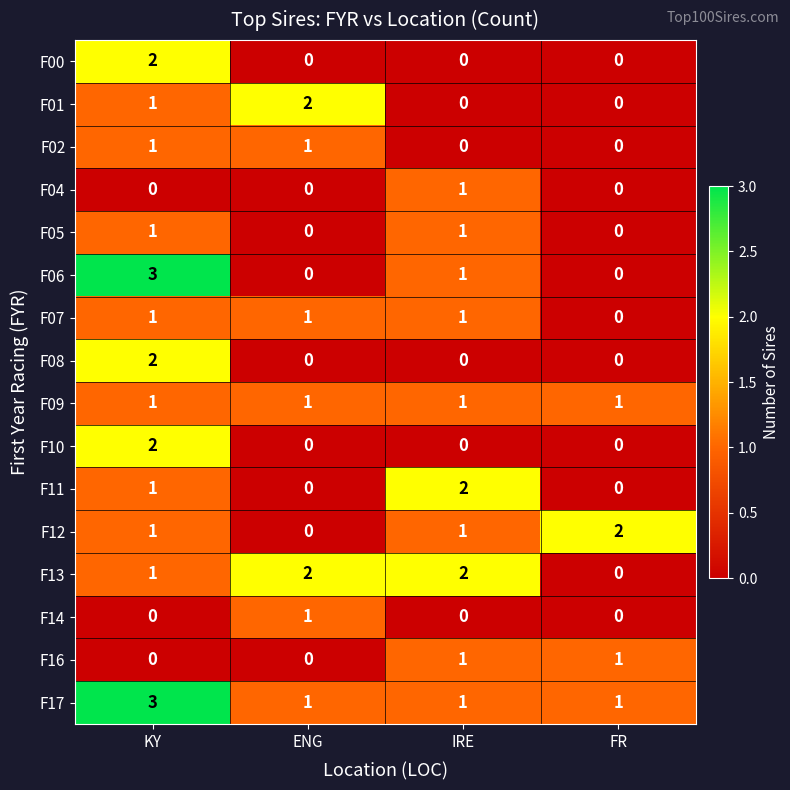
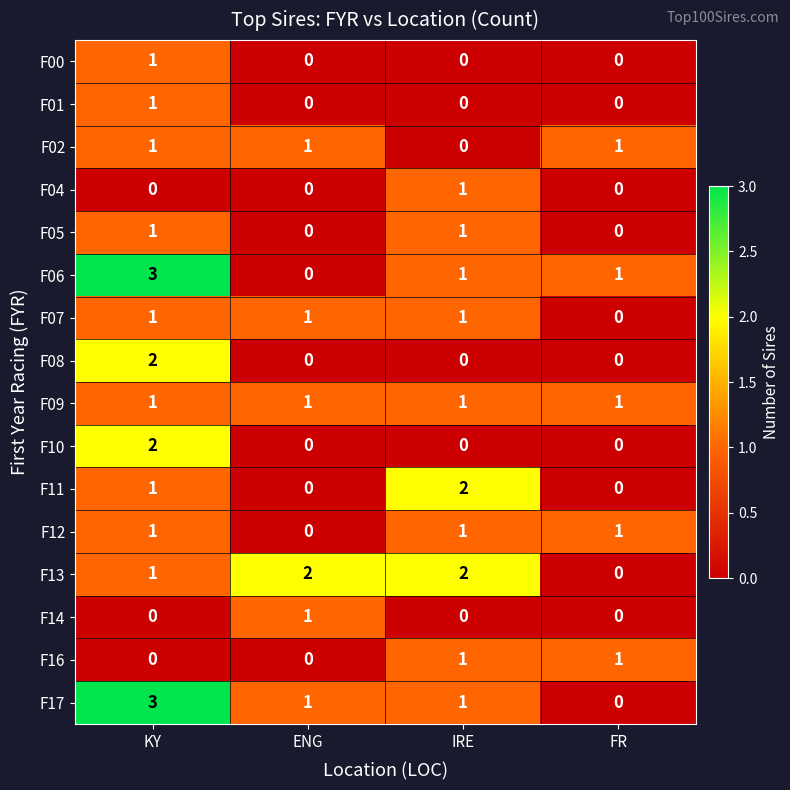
F00, KY: 2 -> 1
F01, ENG: 2 -> 0
F02, FR: 0 -> 1
F06, FR: 0 -> 1
F12, FR: 2 -> 1
F17, FR: 1 -> 0
